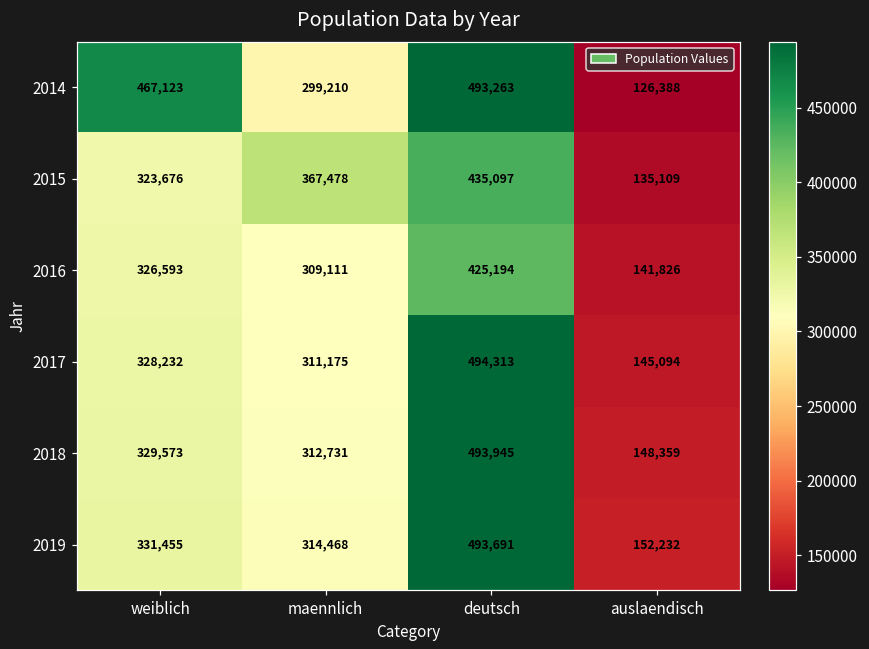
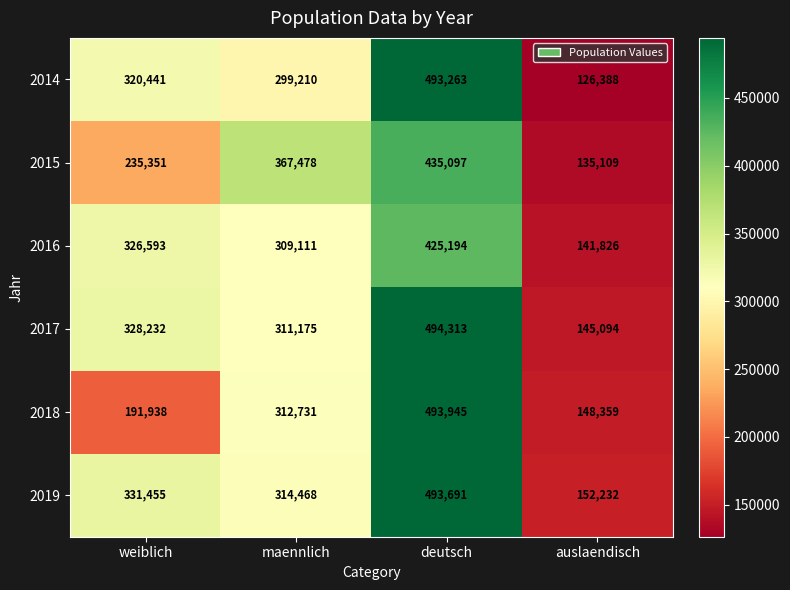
2014, weiblich: 467,123 -> 320,441
2015, weiblich: 323,676 -> 235,351
2018, weiblich: 329,573 -> 191,938
